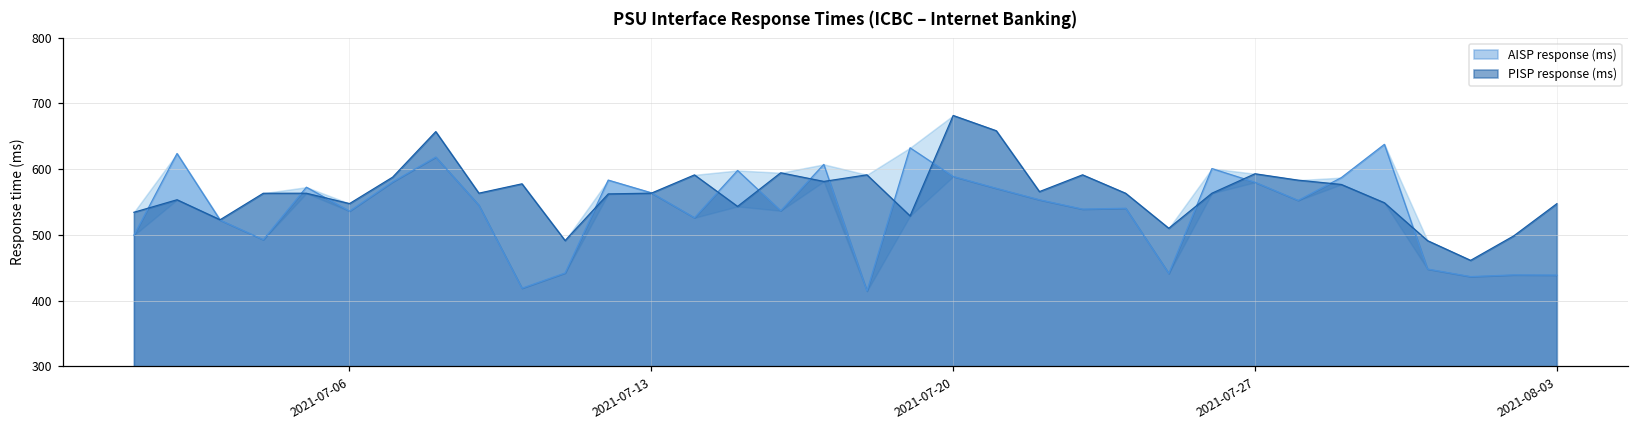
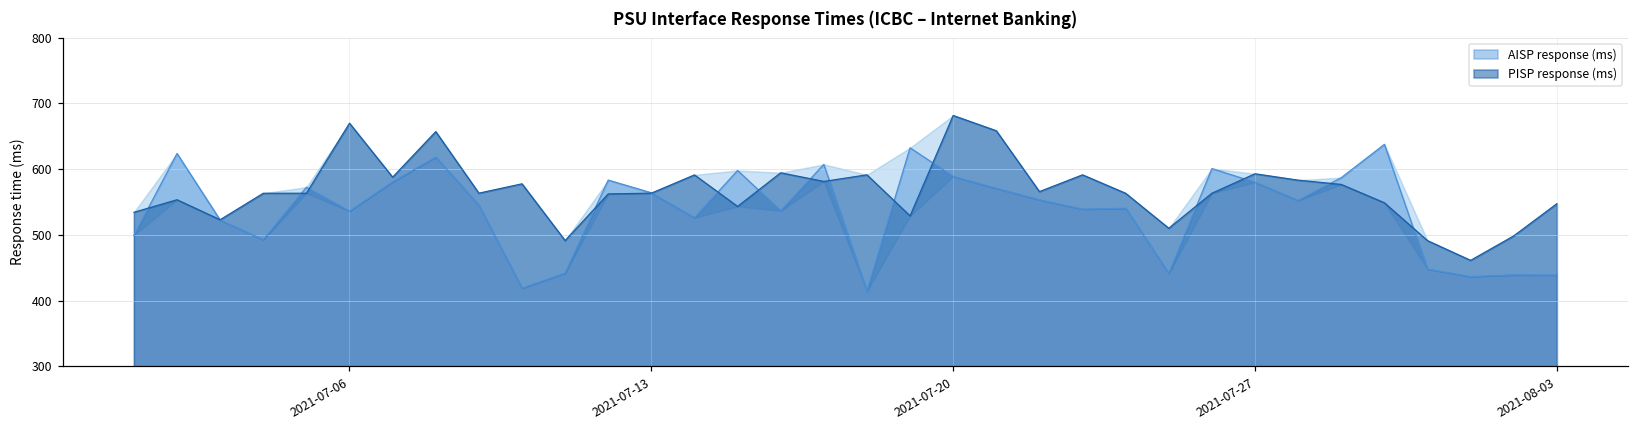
PISP response (ms), 2021-07-06: 550 -> 670
